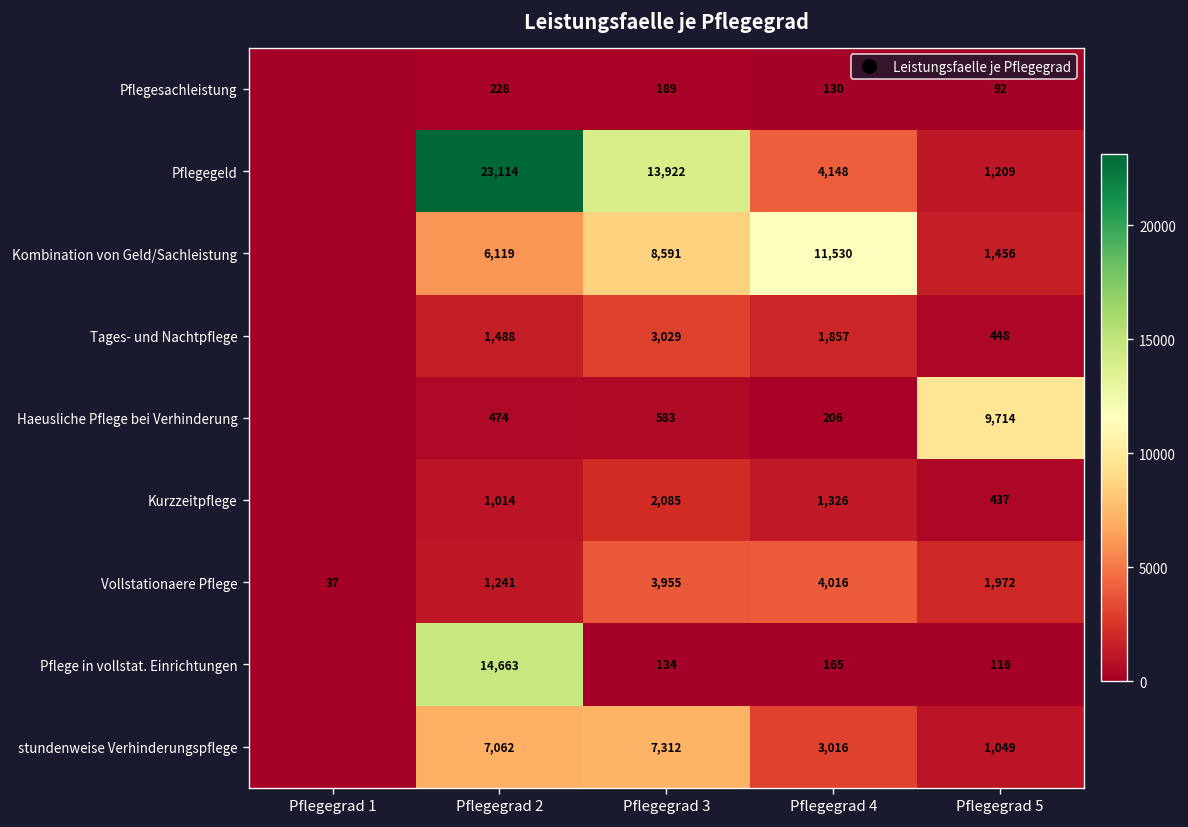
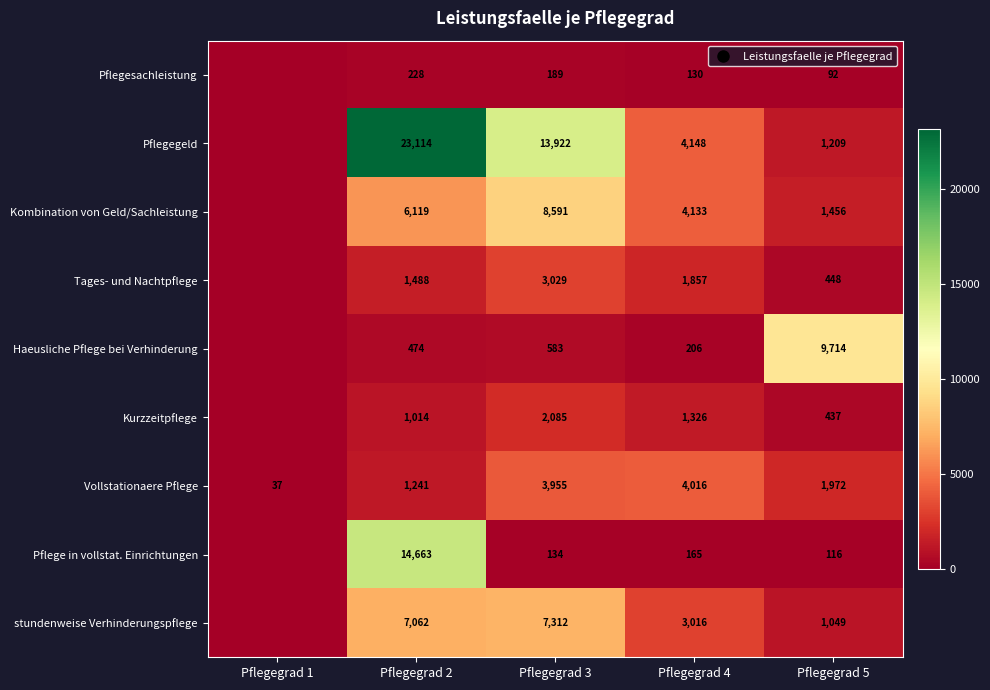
Kombination von Geld/Sachleistung, Pflegegrad 4: 11,530 -> 4,133
